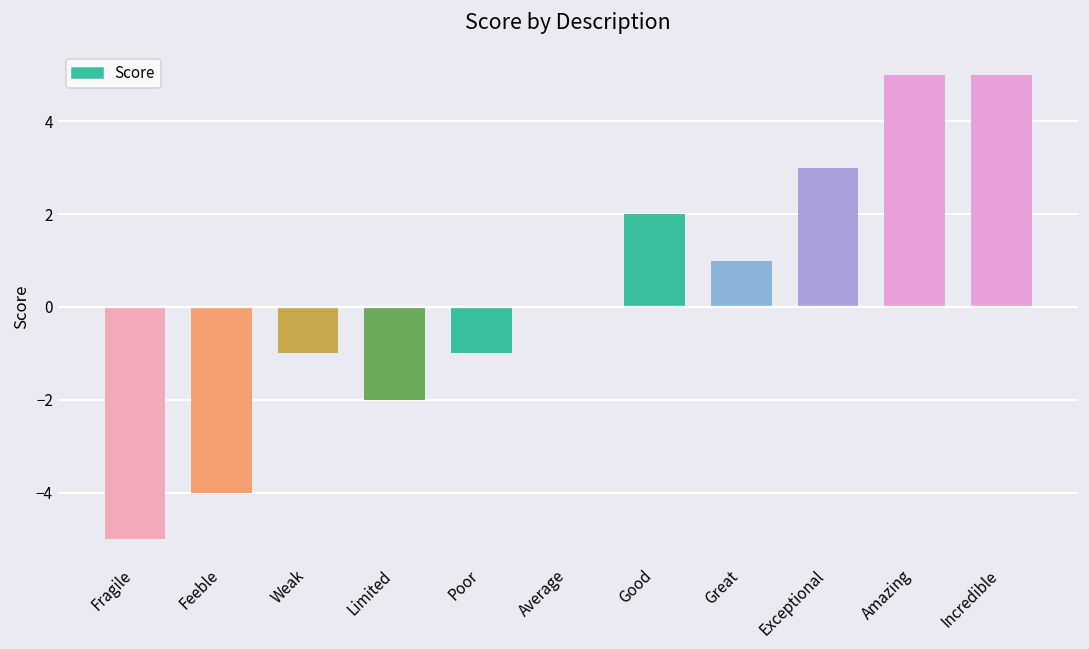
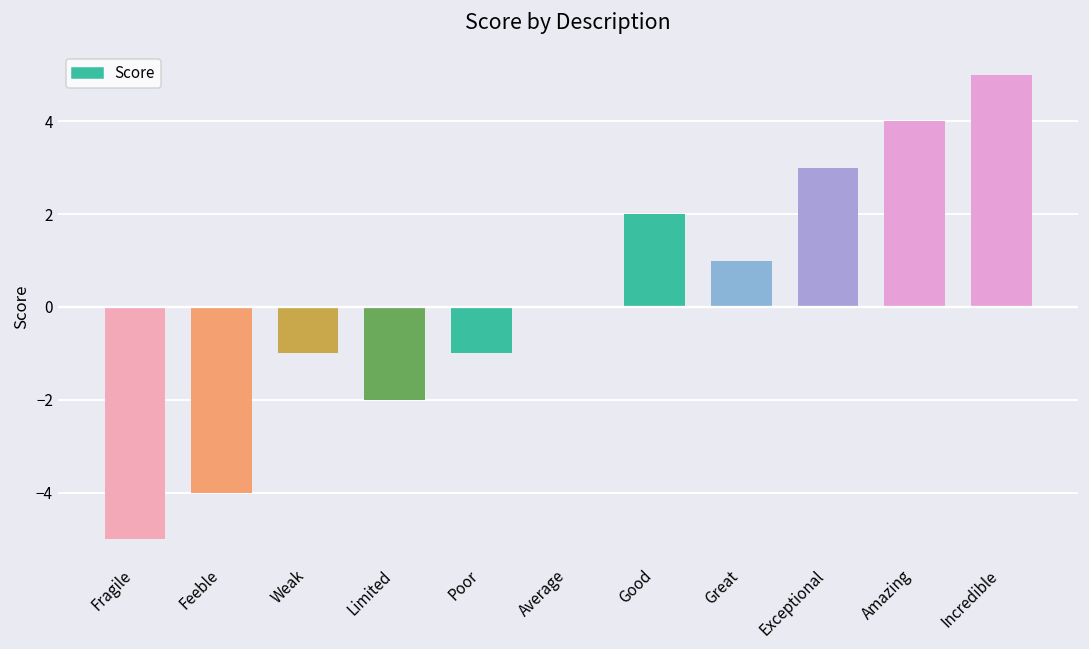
Amazing: 5 -> 4
